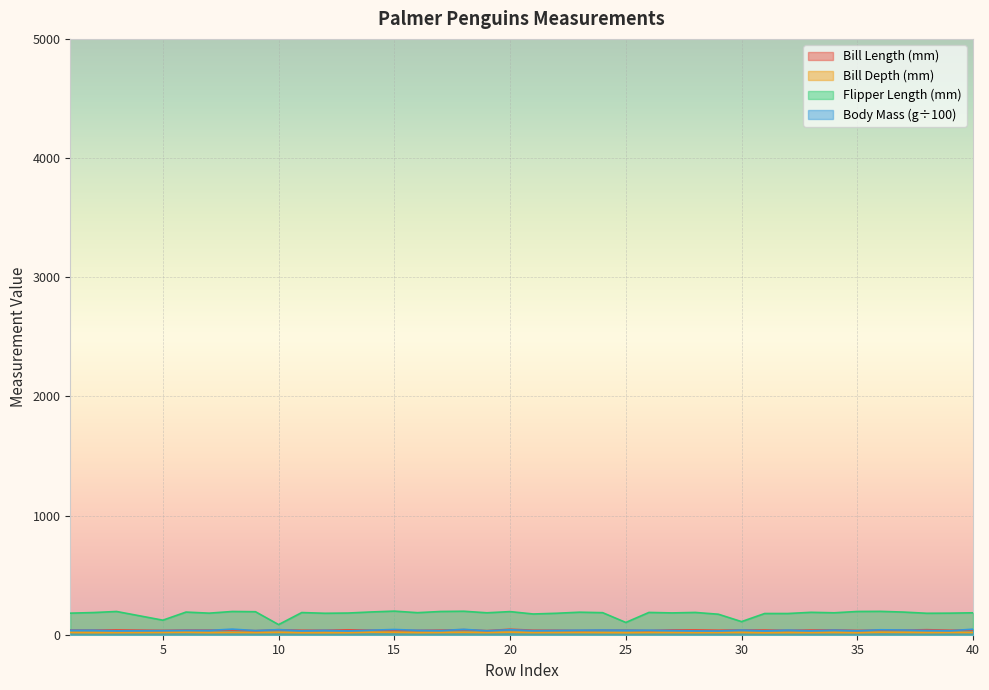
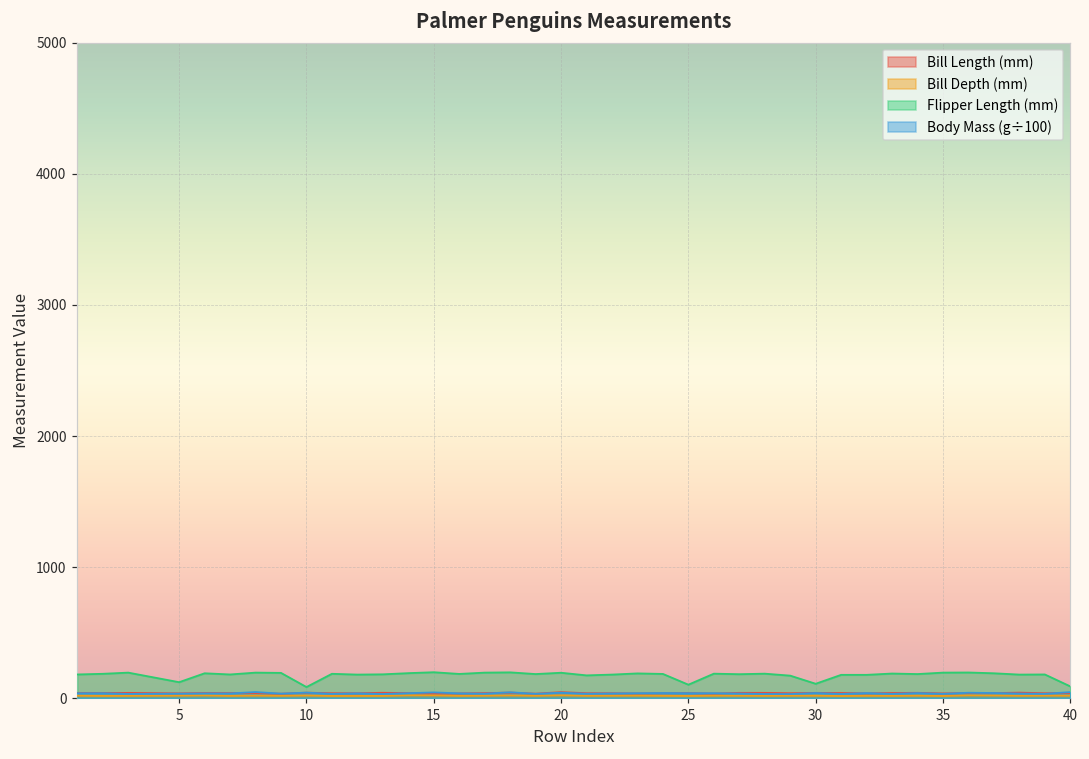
Flipper Length (mm), 40: 180 -> 90
